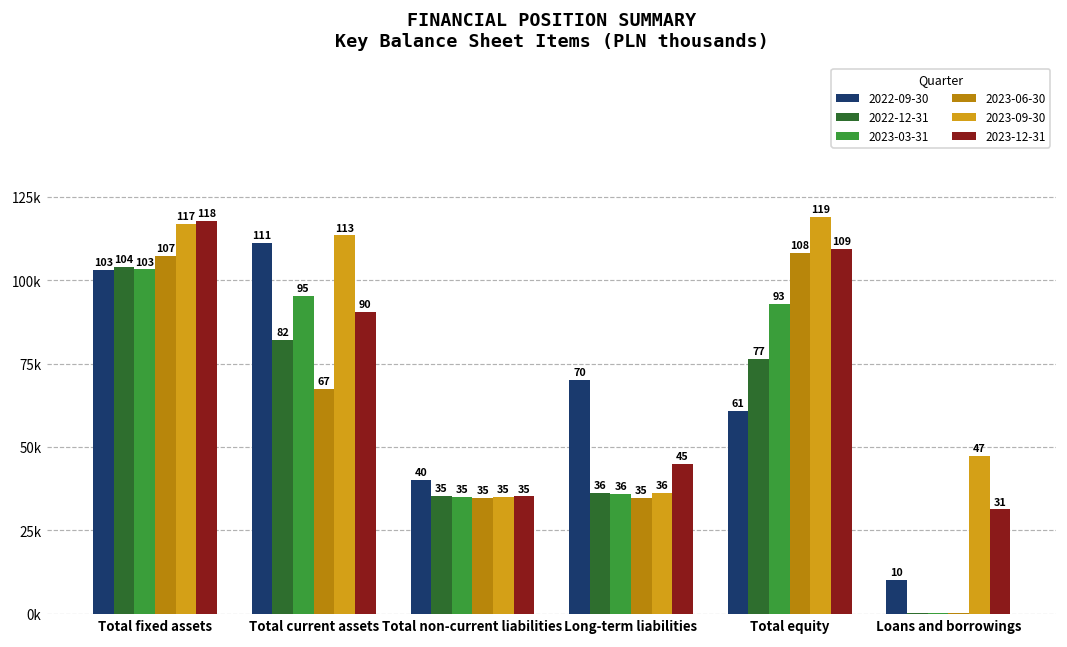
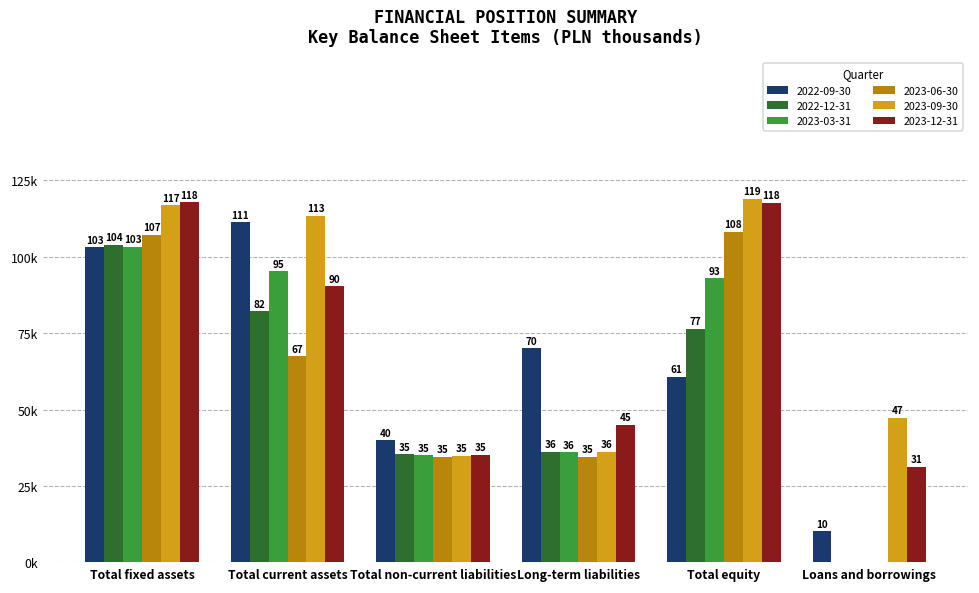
2023-12-31, Total equity: 109 -> 118
